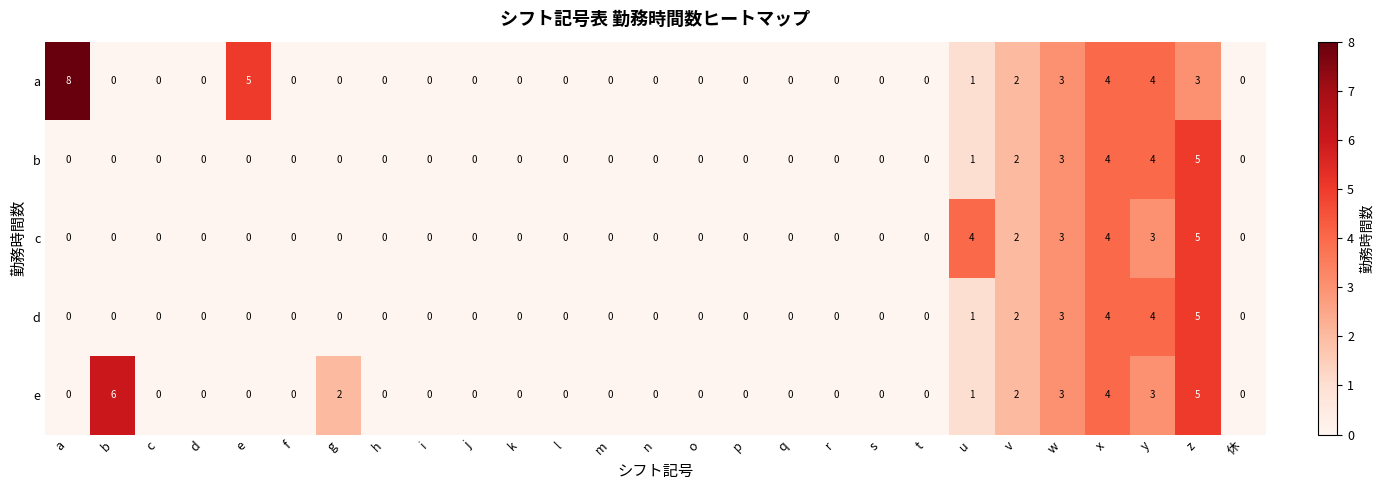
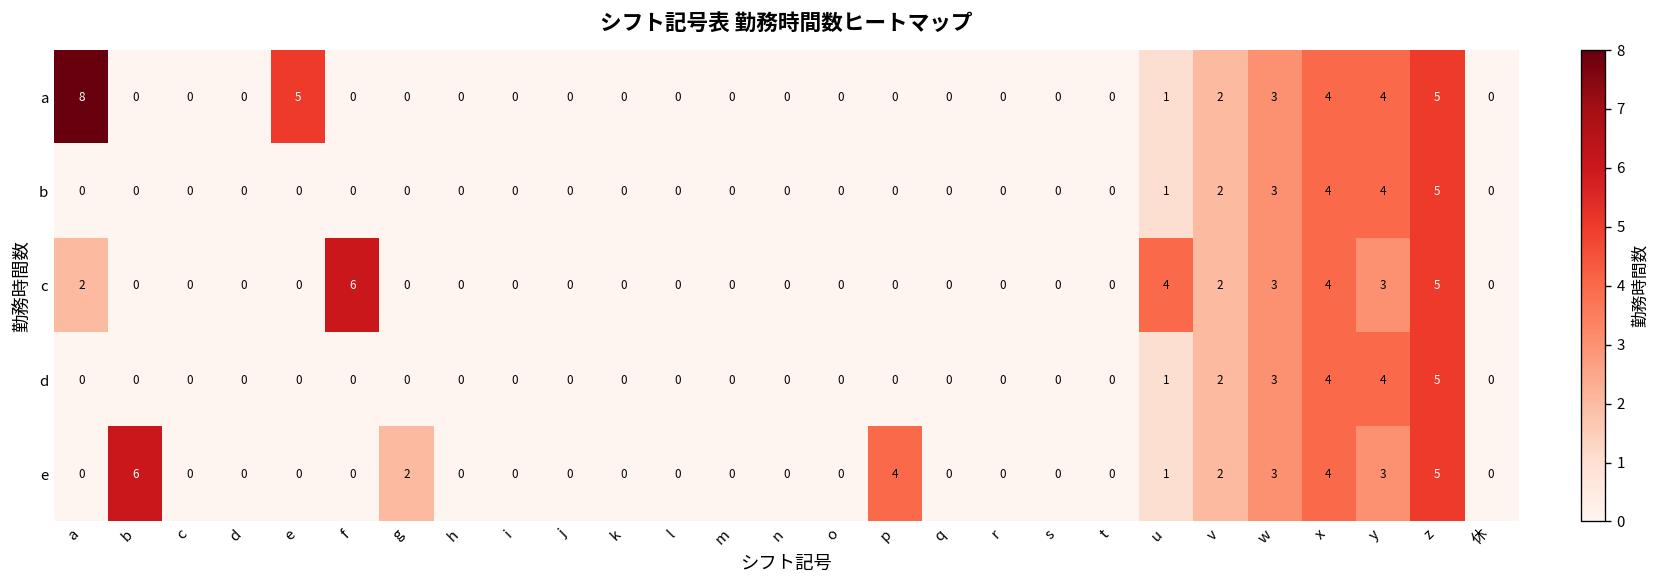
a, z: 3 -> 5
c, a: 0 -> 2
c, f: 0 -> 6
e, p: 0 -> 4
